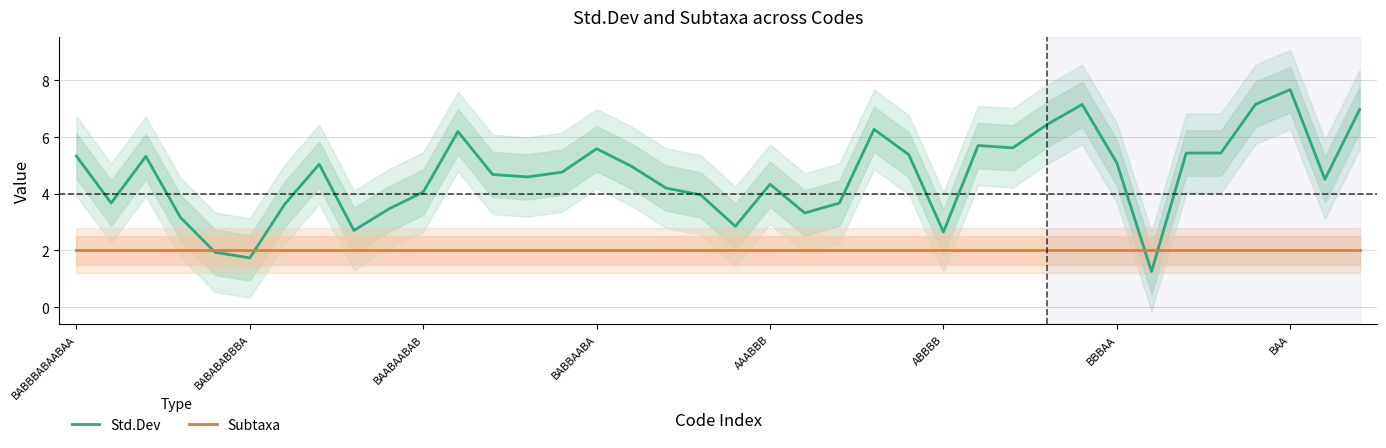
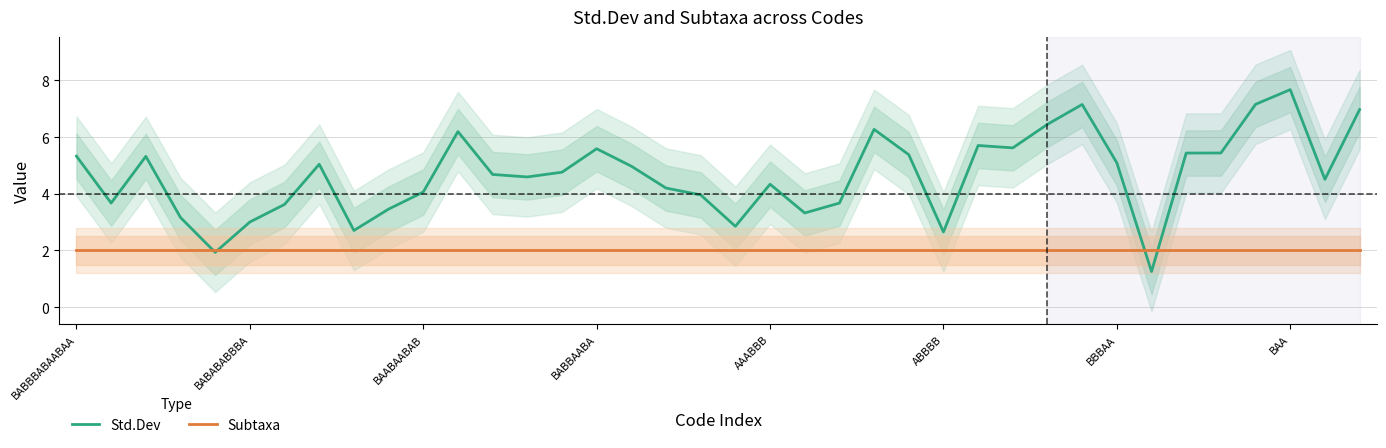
Std.Dev, BABABABBBA: 1.7 -> 3.0
